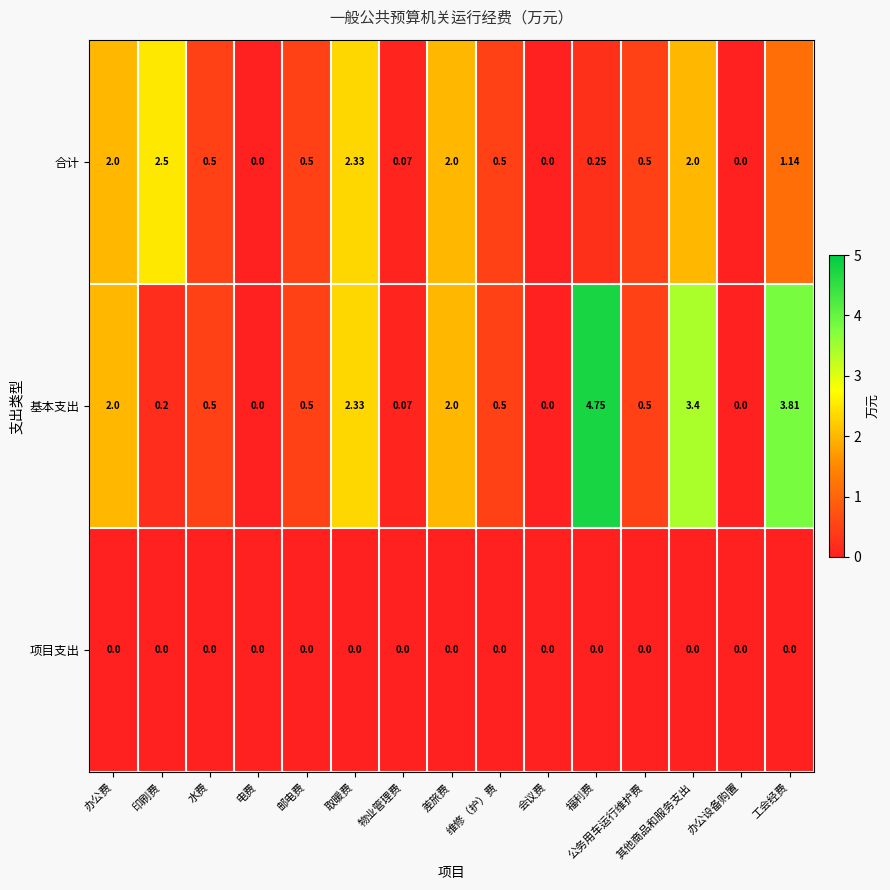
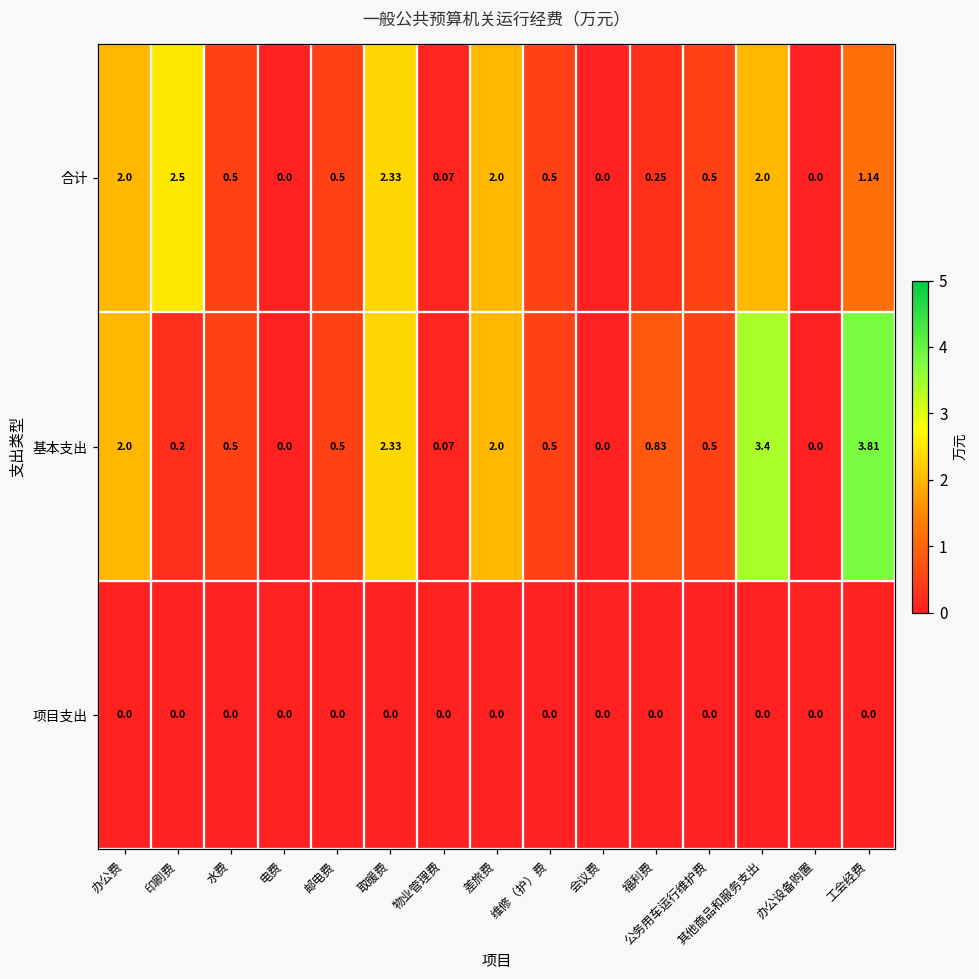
基本支出, 福利费: 4.75 -> 0.83
